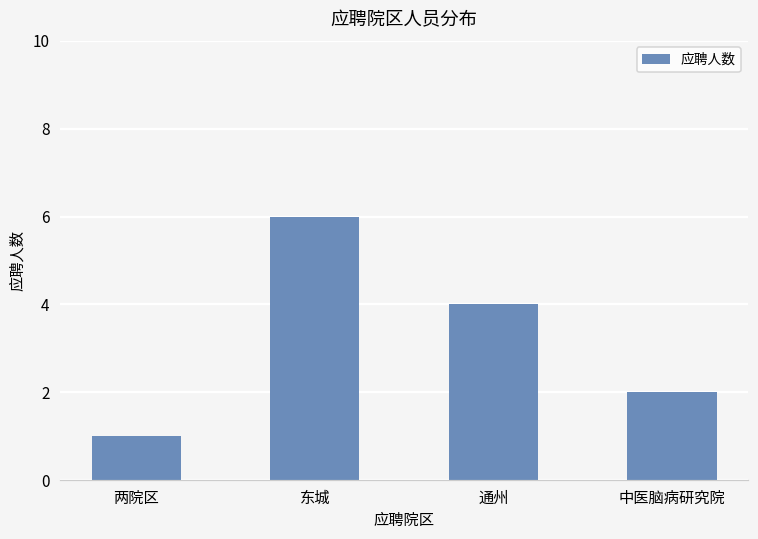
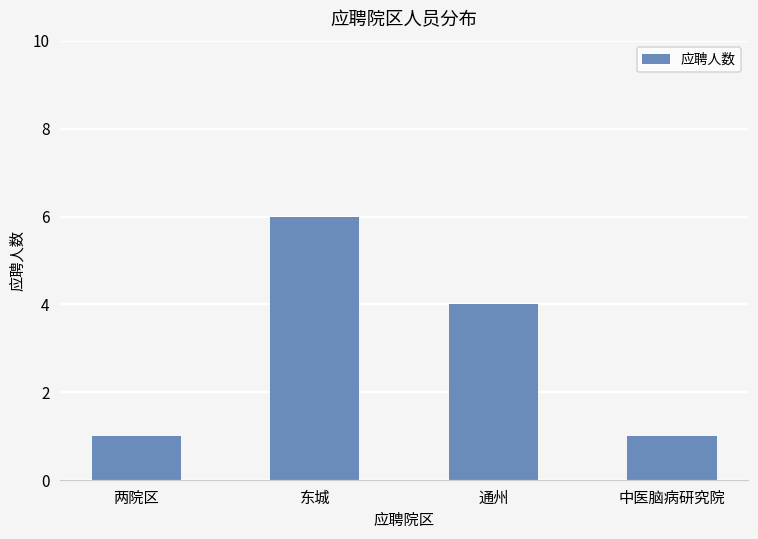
中医脑病研究院: 2 -> 1
